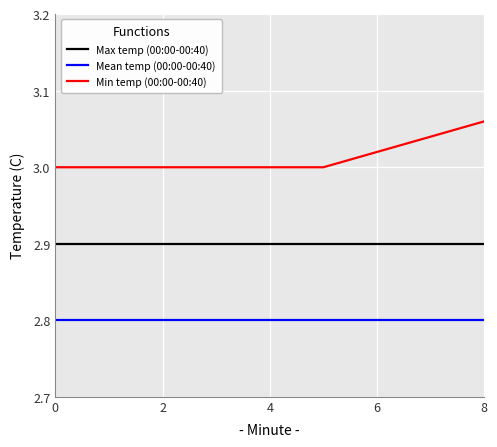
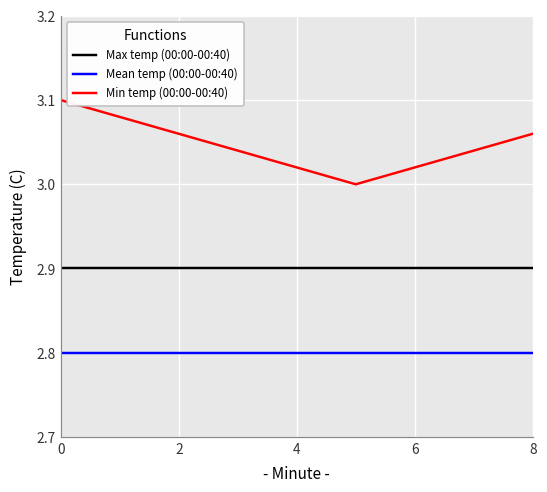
Min temp (00:00-00:40), 0: 3.0 -> 3.1
